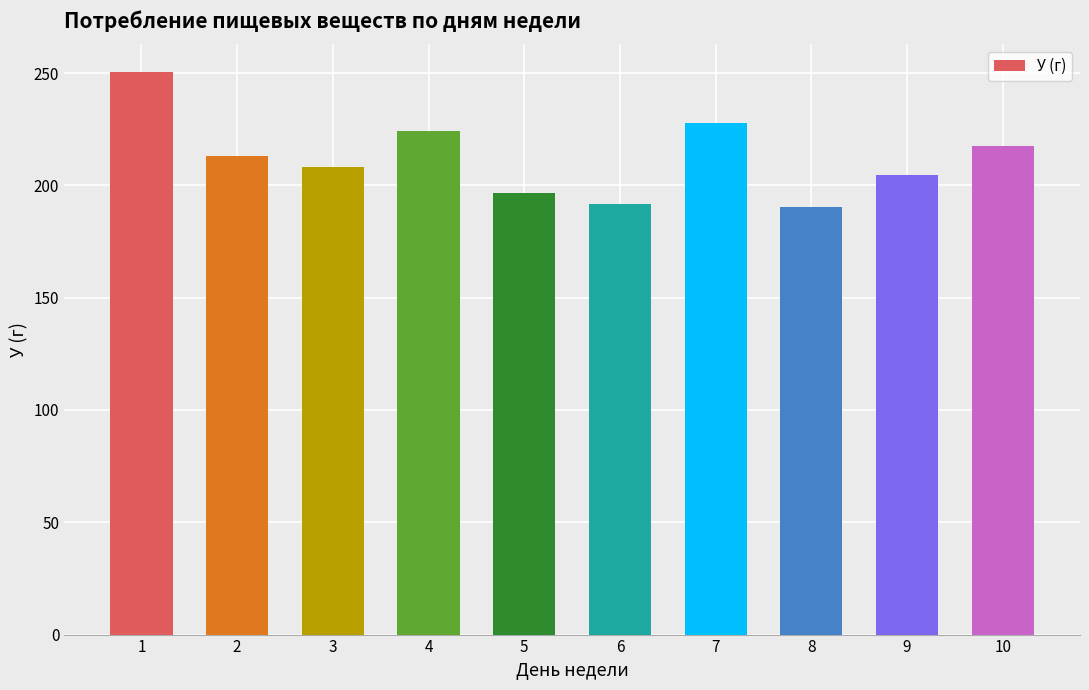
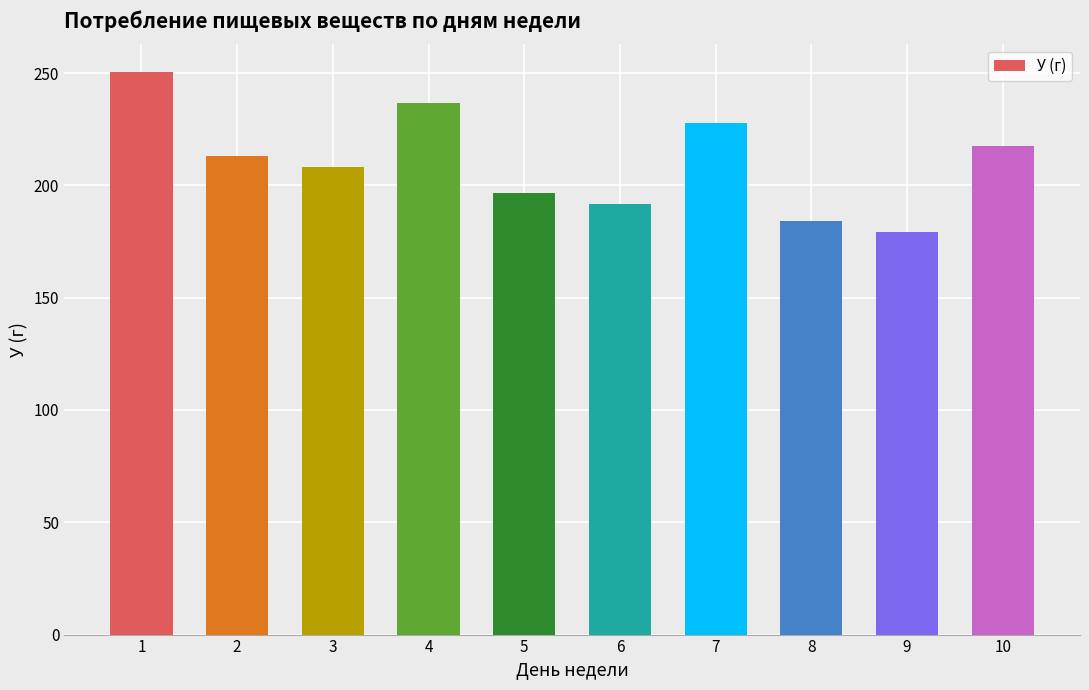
4: 224 -> 237
8: 191 -> 184
9: 205 -> 179
